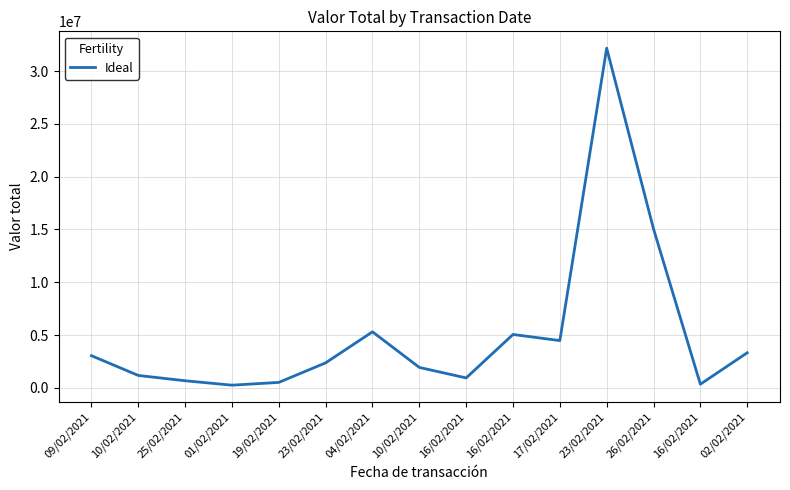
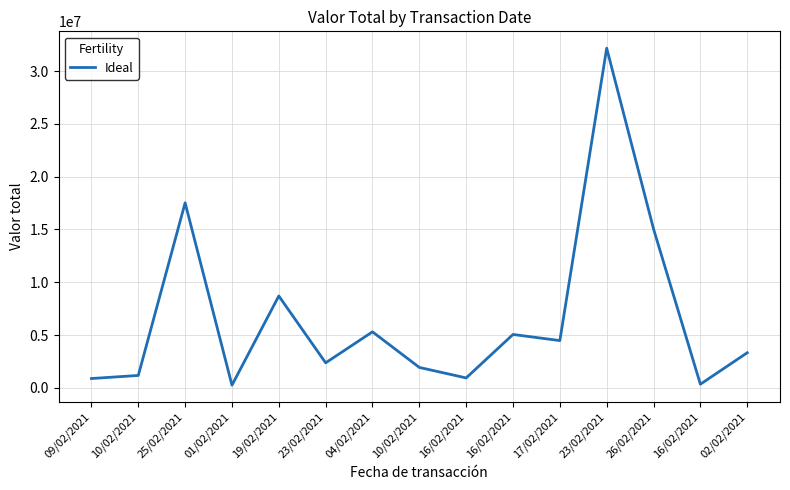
09/02/2021: 3000000 -> 900000
25/02/2021: 700000 -> 17500000
19/02/2021: 500000 -> 8700000
